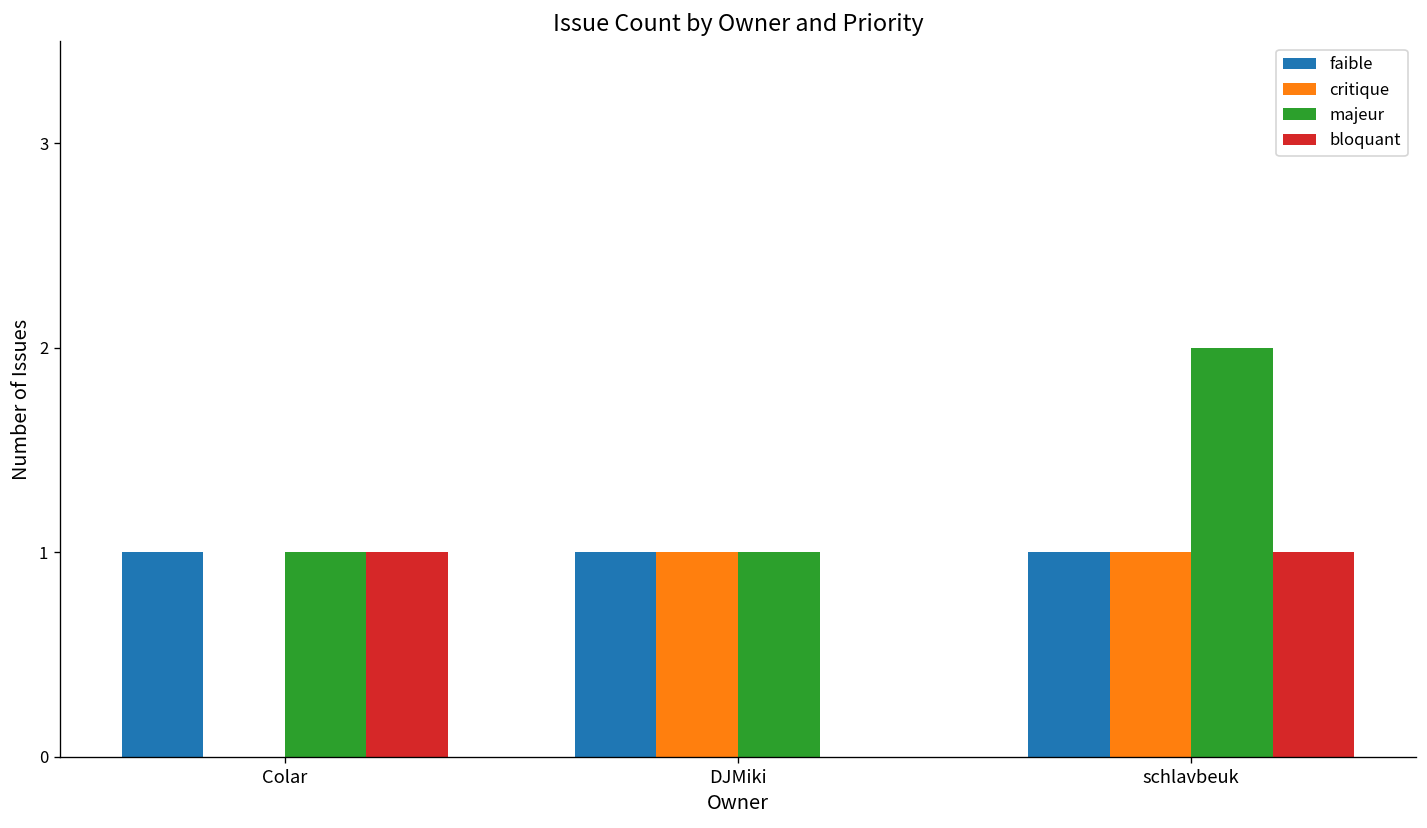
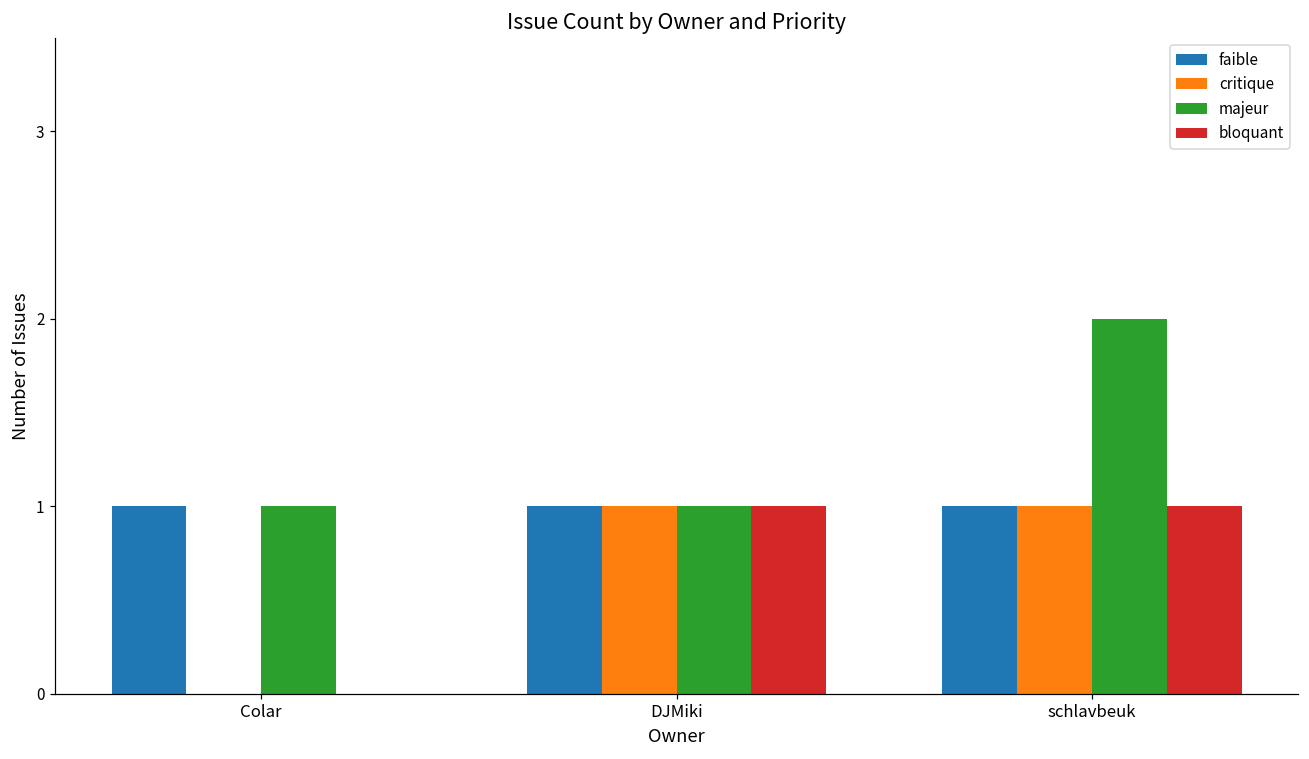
bloquant, Colar: 1 -> 0
bloquant, DJMiki: 0 -> 1
